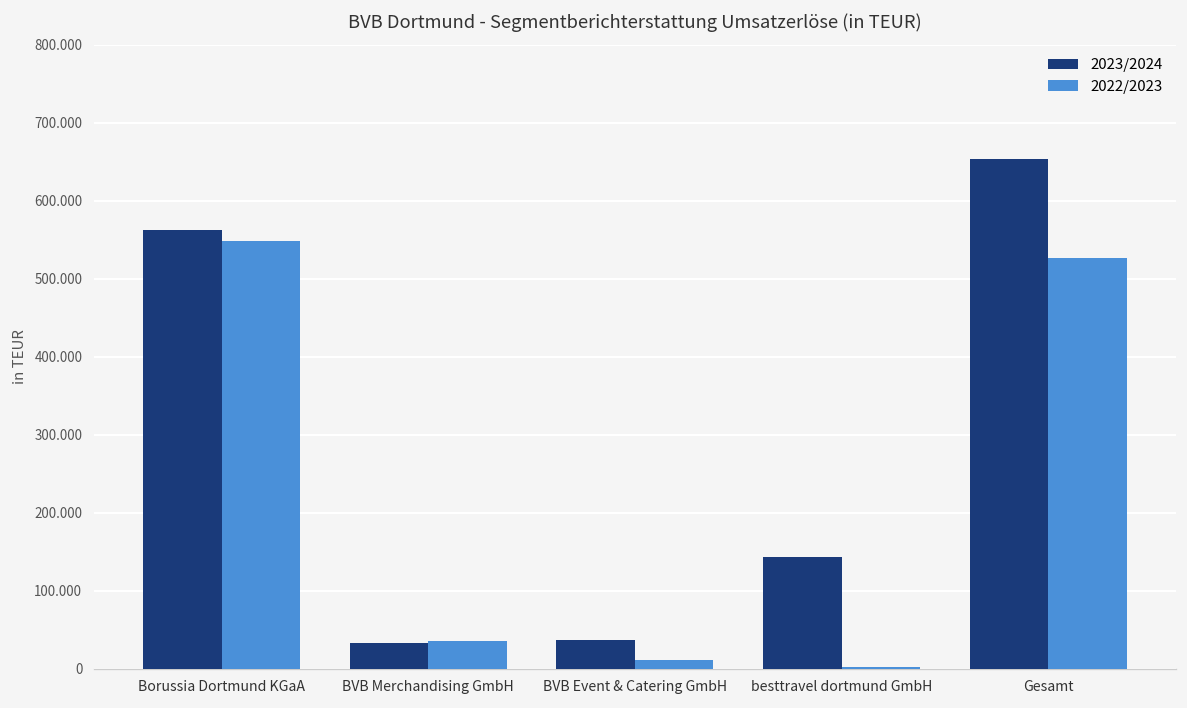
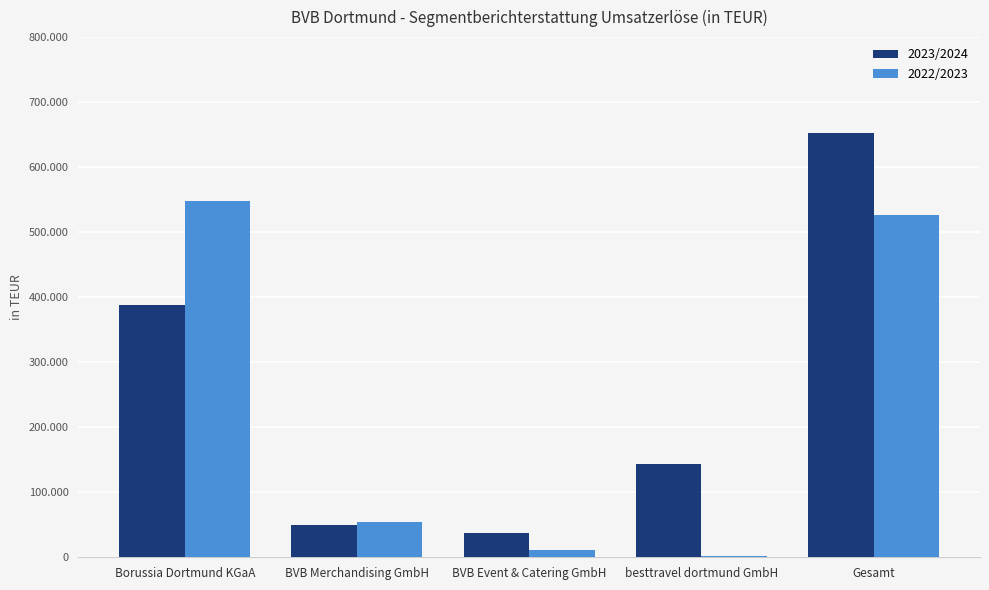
2023/2024, Borussia Dortmund KGaA: 560 -> 390
2023/2024, BVB Merchandising GmbH: 30 -> 50
2022/2023, BVB Merchandising GmbH: 40 -> 50
